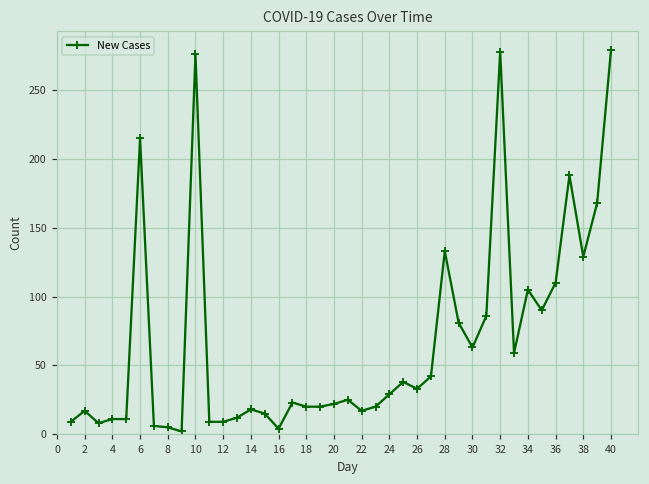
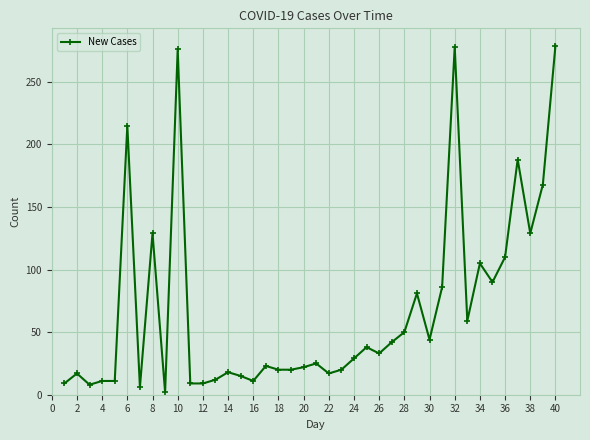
8: 5 -> 129
16: 4 -> 11
28: 133 -> 50
30: 63 -> 44
